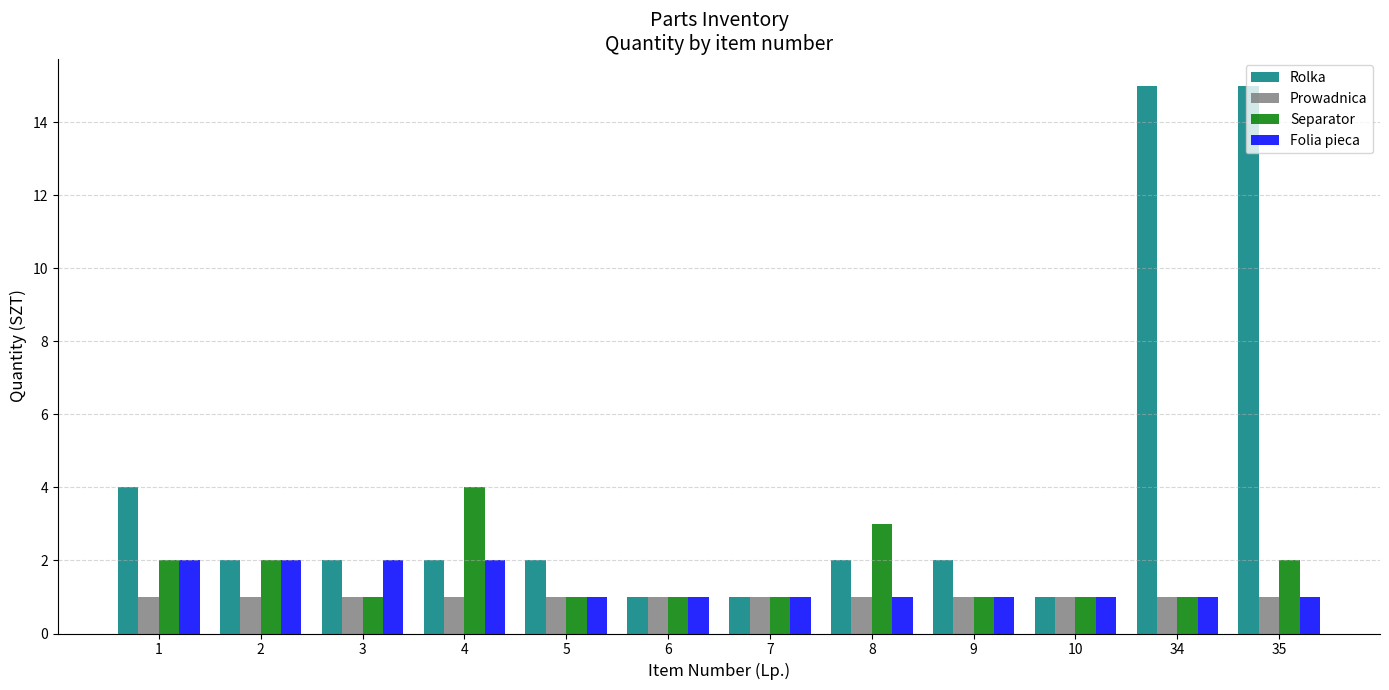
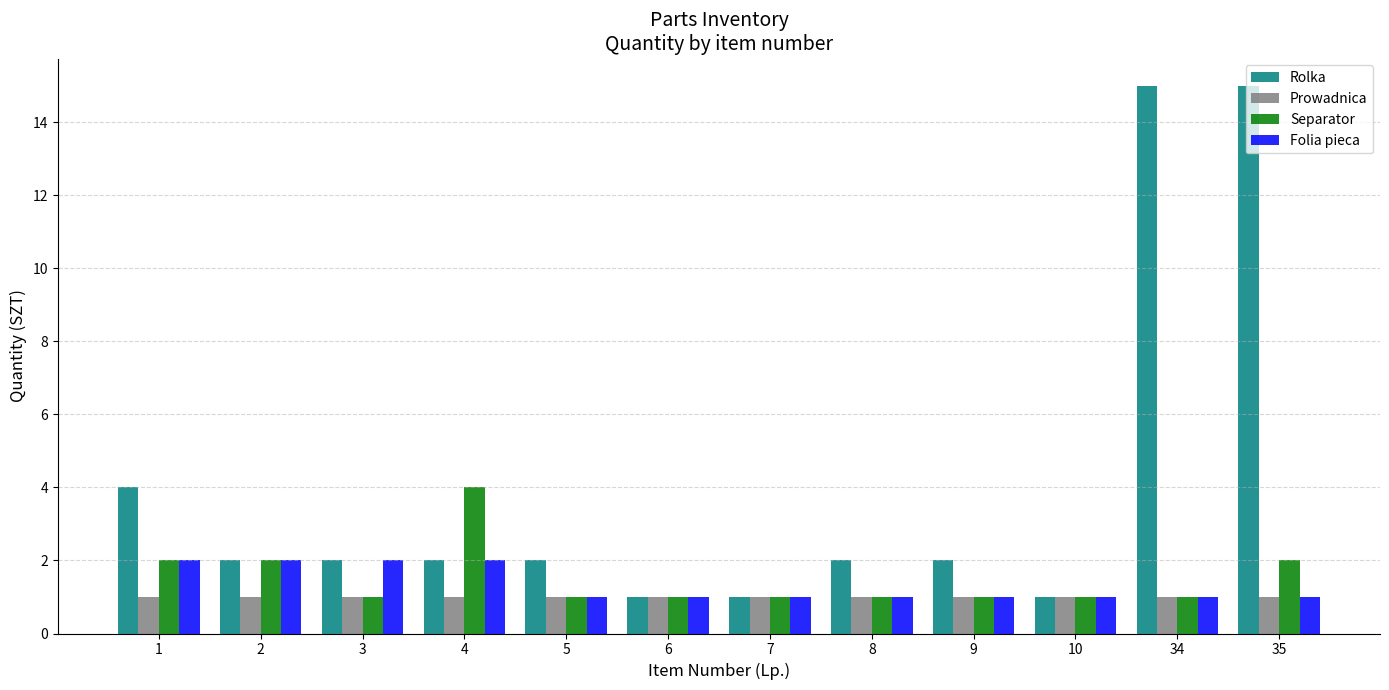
Separator, 8: 3 -> 1
